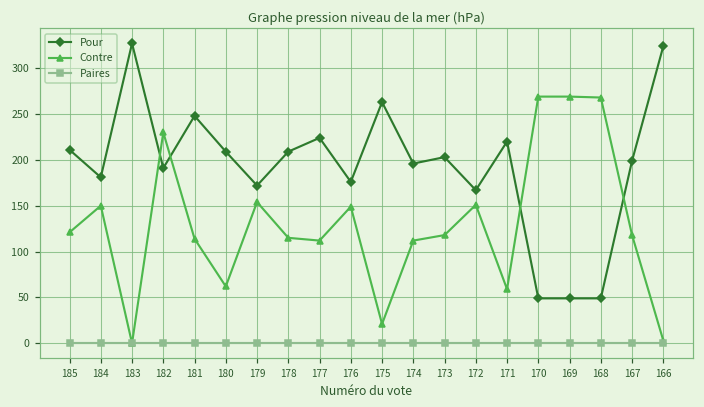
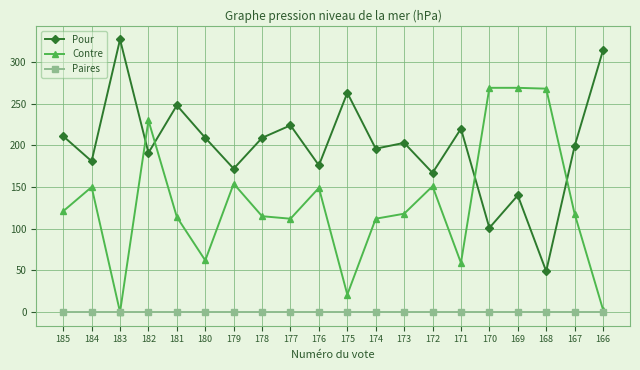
Pour, 170: 50 -> 100
Pour, 169: 50 -> 140
Pour, 166: 320 -> 310
